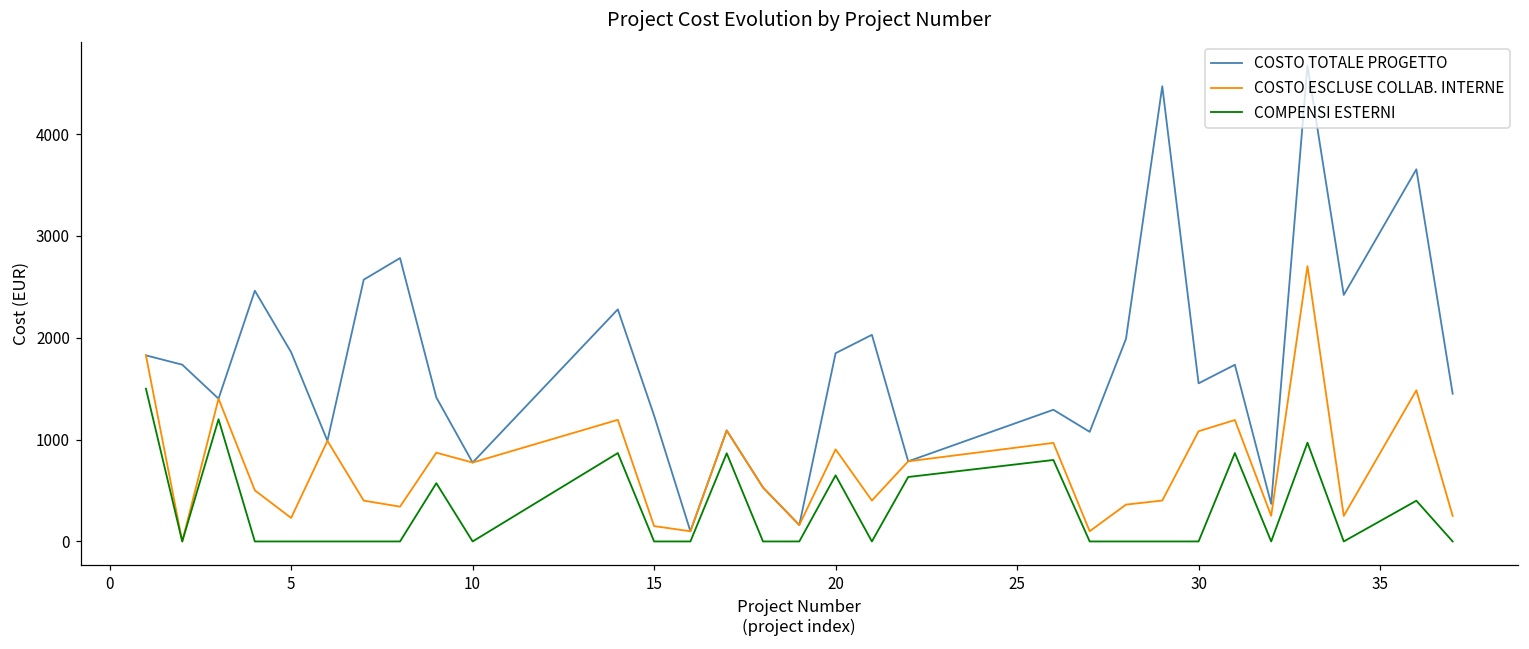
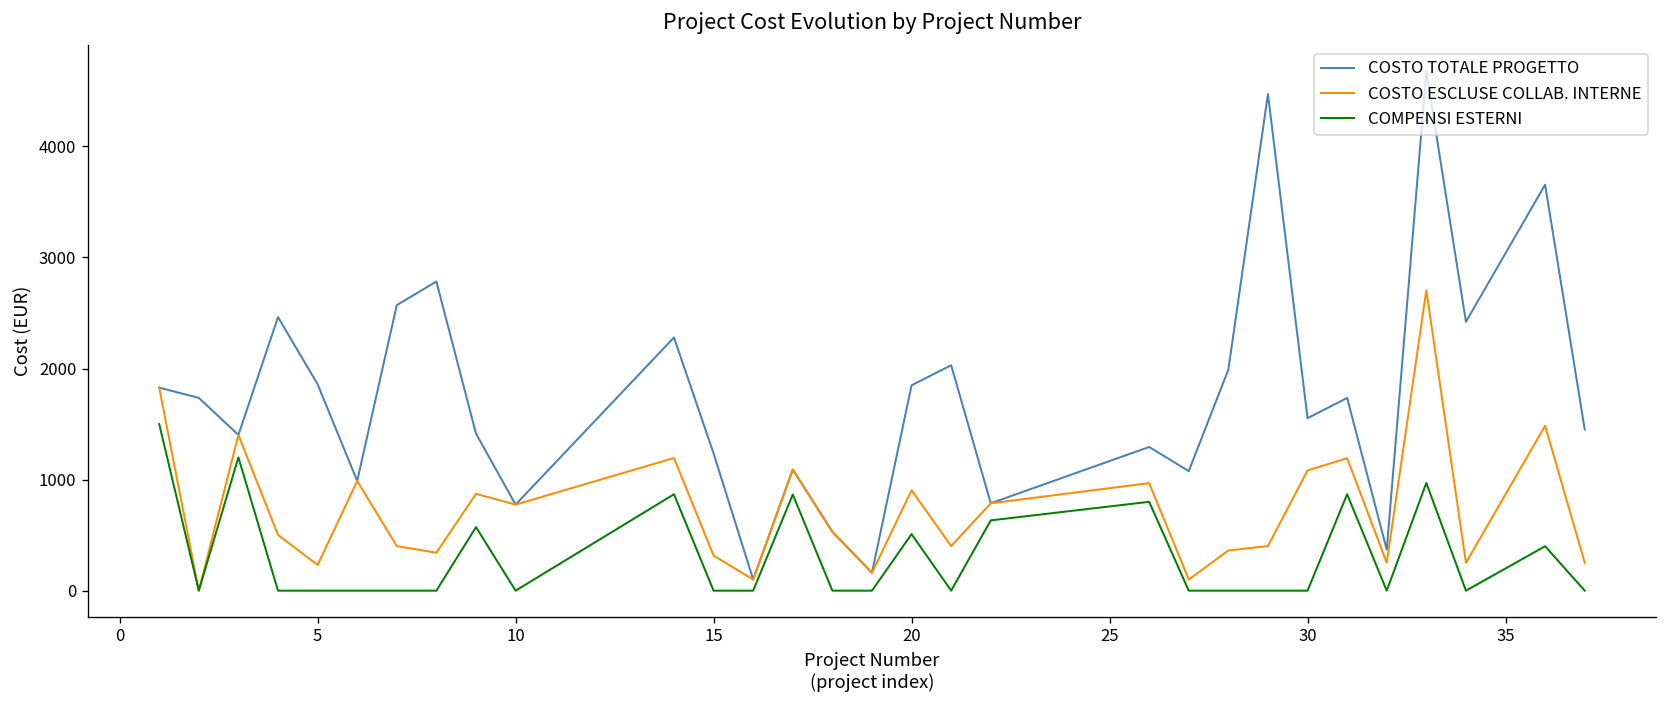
COSTO ESCLUSE COLLAB. INTERNE, 15: 200 -> 300
COMPENSI ESTERNI, 20: 600 -> 500
